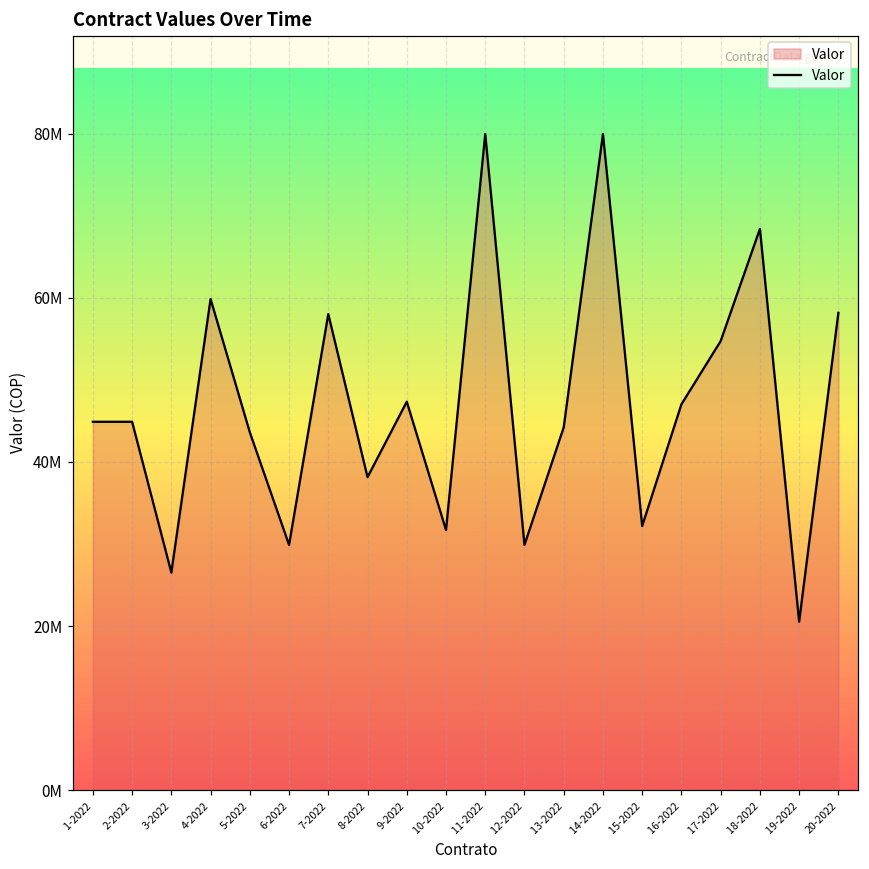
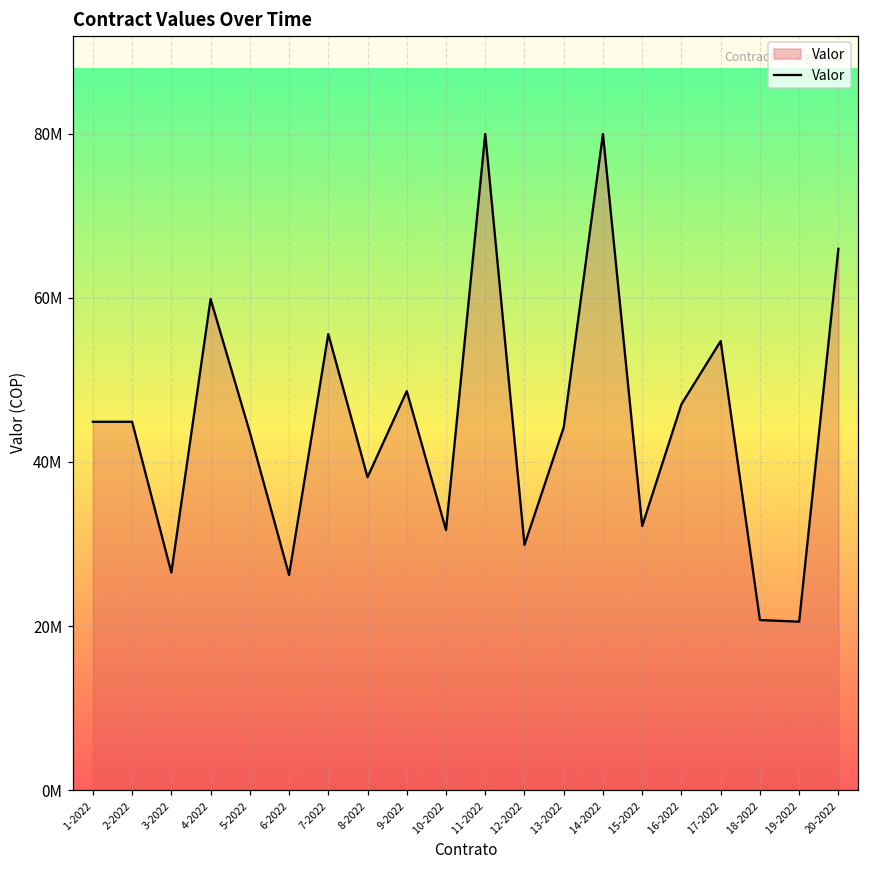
6-2022: 30000000 -> 26000000
7-2022: 58000000 -> 56000000
9-2022: 47000000 -> 49000000
18-2022: 68000000 -> 21000000
20-2022: 58000000 -> 66000000
